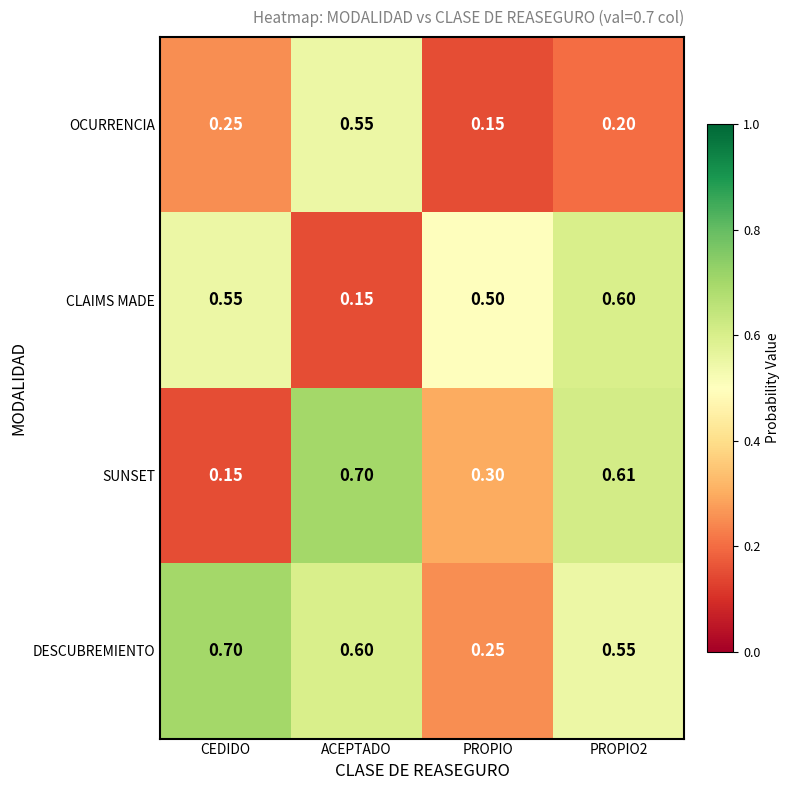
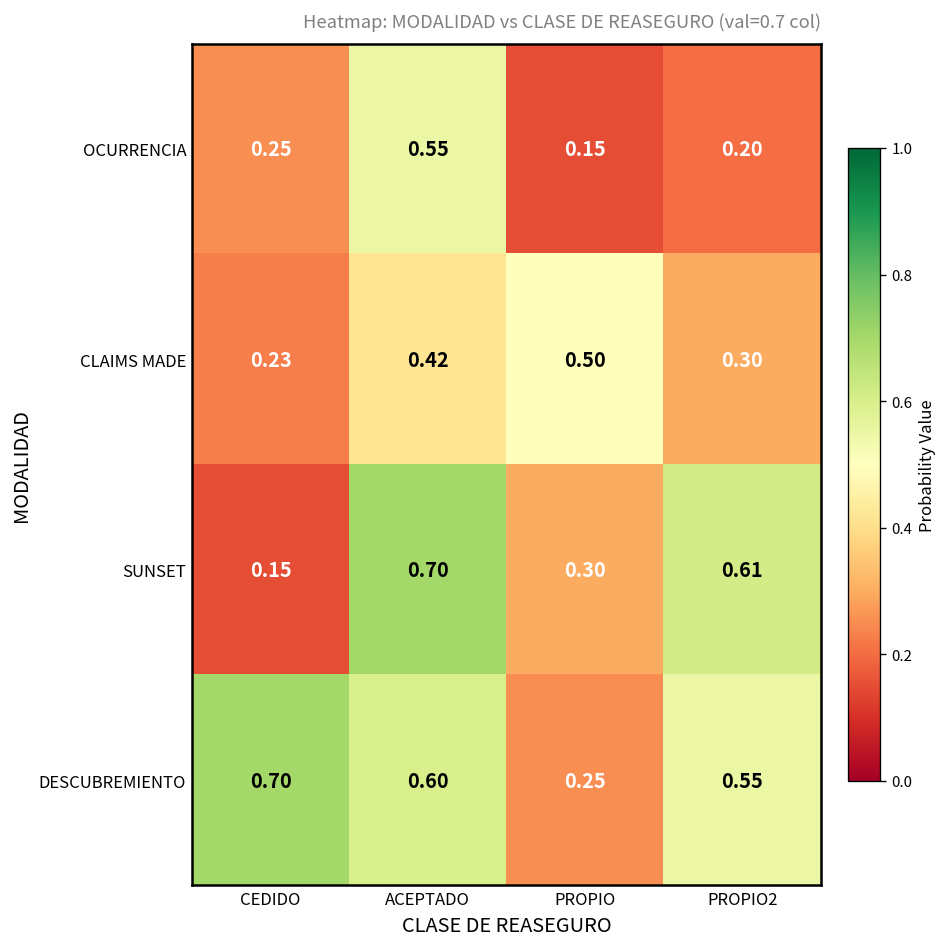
CLAIMS MADE, CEDIDO: 0.55 -> 0.23
CLAIMS MADE, ACEPTADO: 0.15 -> 0.42
CLAIMS MADE, PROPIO2: 0.60 -> 0.30
